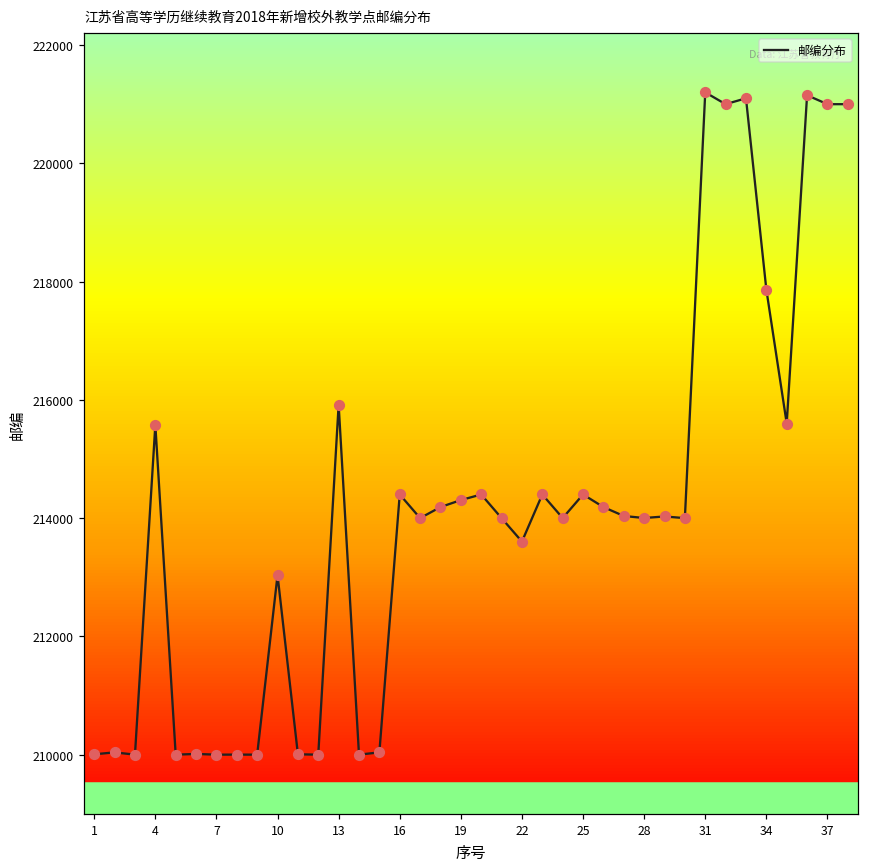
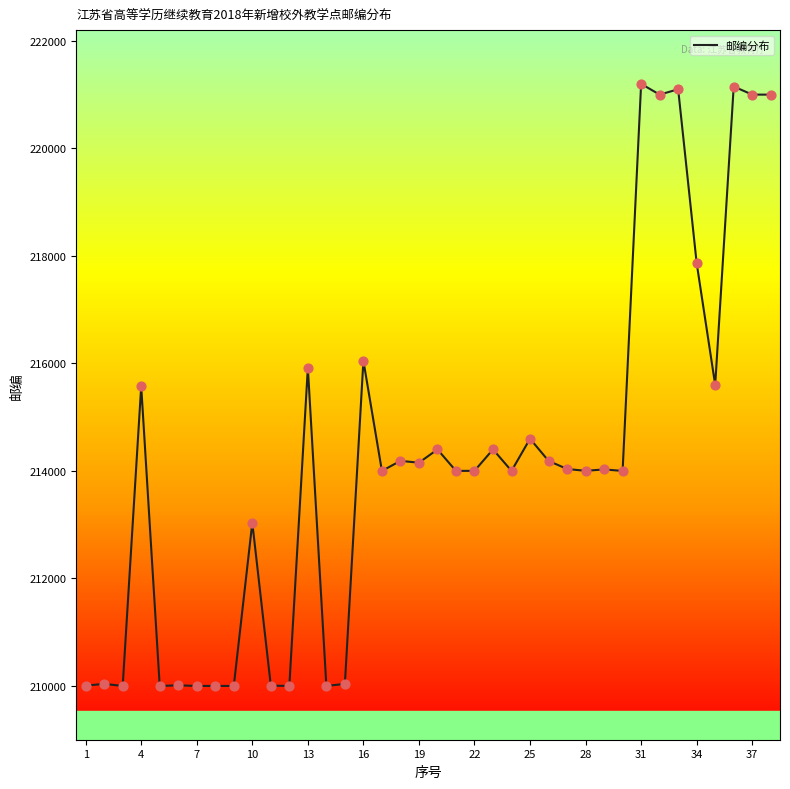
16: 214400 -> 216000
19: 214300 -> 214200
22: 213600 -> 214000
25: 214400 -> 214600
